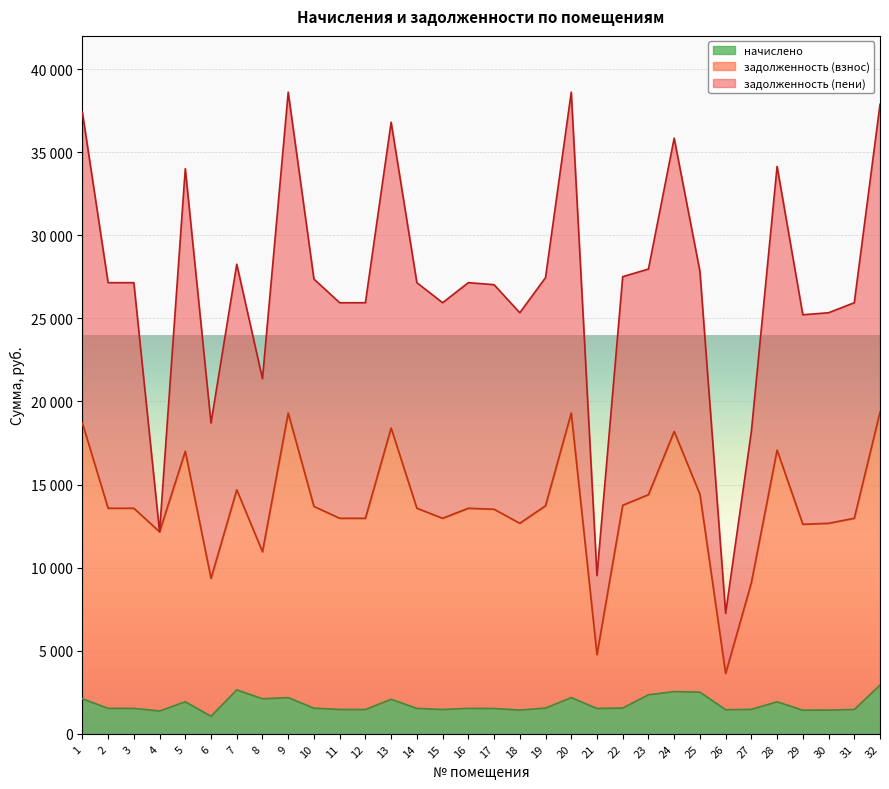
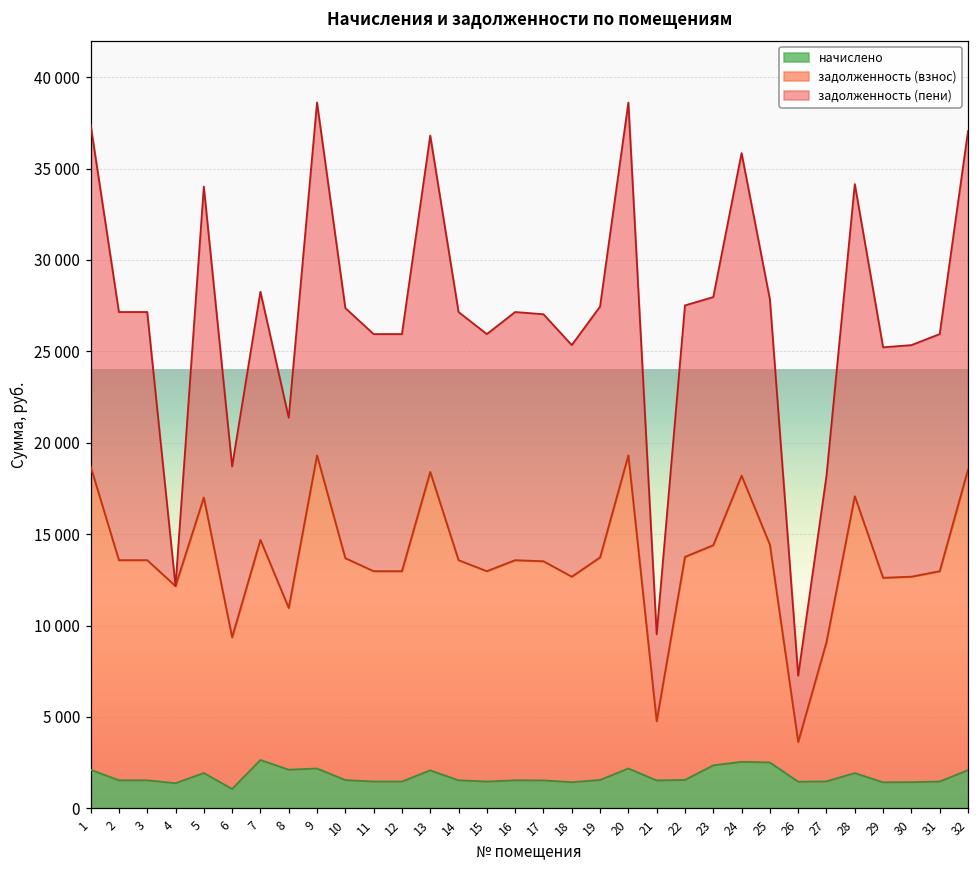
начислено, 32: 2900 -> 2100
